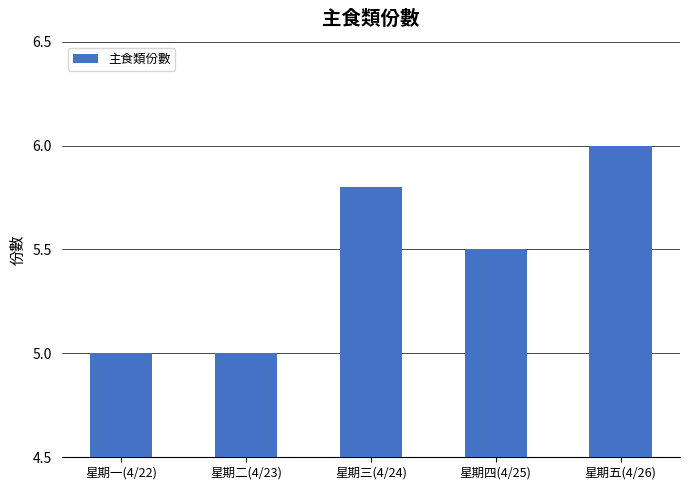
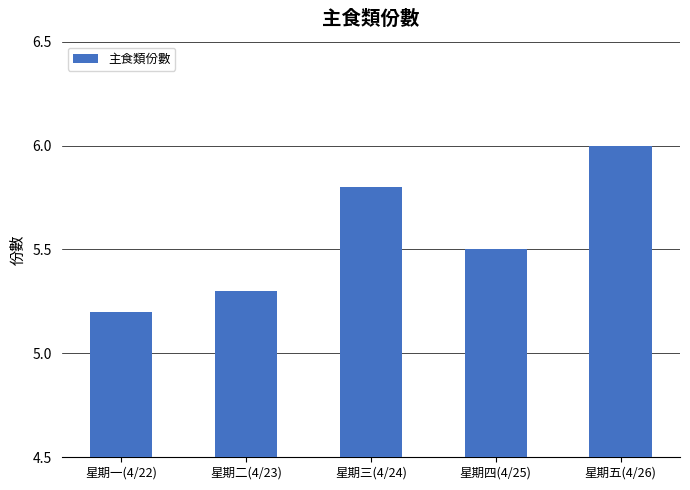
星期一(4/22): 5.0 -> 5.2
星期二(4/23): 5.0 -> 5.3
